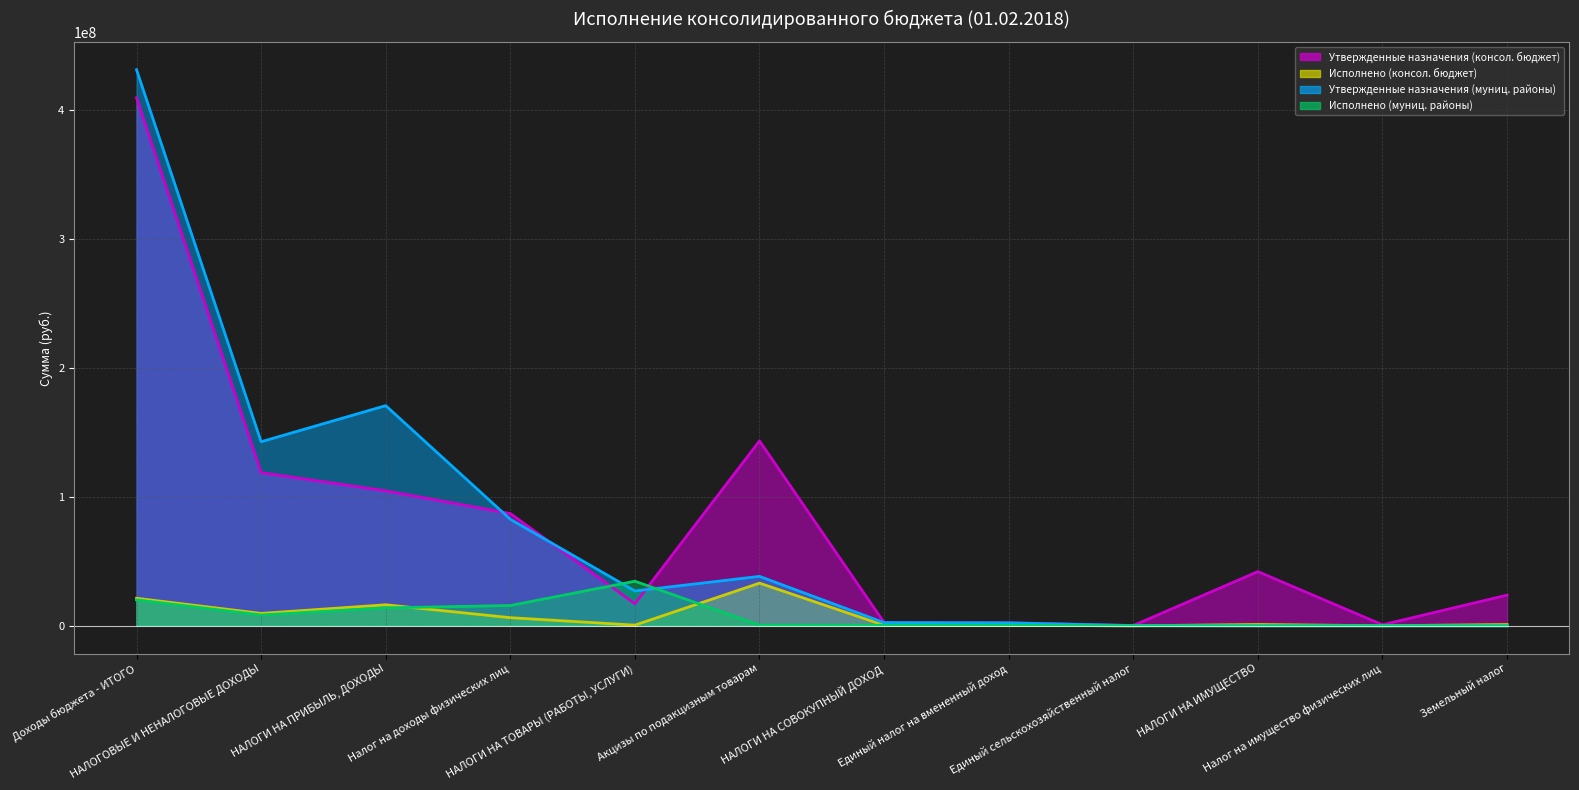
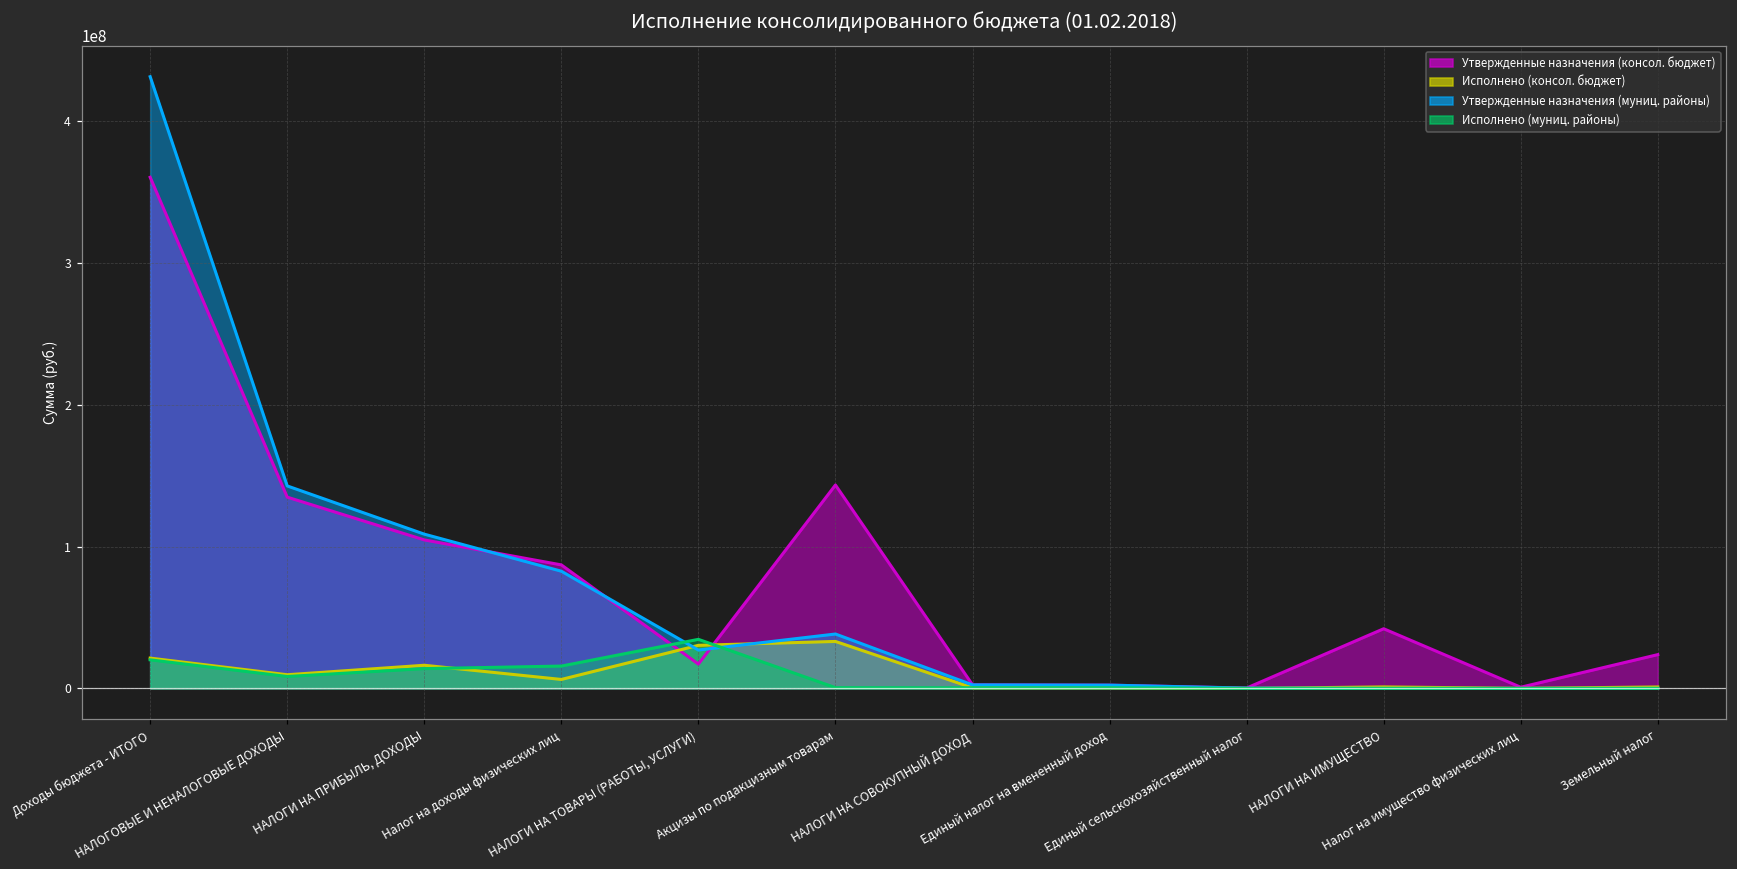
Утвержденные назначения (консол. бюджет), Доходы бюджета - ИТОГО: 410000000 -> 361000000
Утвержденные назначения (консол. бюджет), НАЛОГОВЫЕ И НЕНАЛОГОВЫЕ ДОХОДЫ: 119000000 -> 135000000
Утвержденные назначения (муниц. районы), НАЛОГИ НА ПРИБЫЛЬ, ДОХОДЫ: 171000000 -> 109000000
Исполнено (консол. бюджет), НАЛОГИ НА ТОВАРЫ (РАБОТЫ, УСЛУГИ): 1000000 -> 30000000
